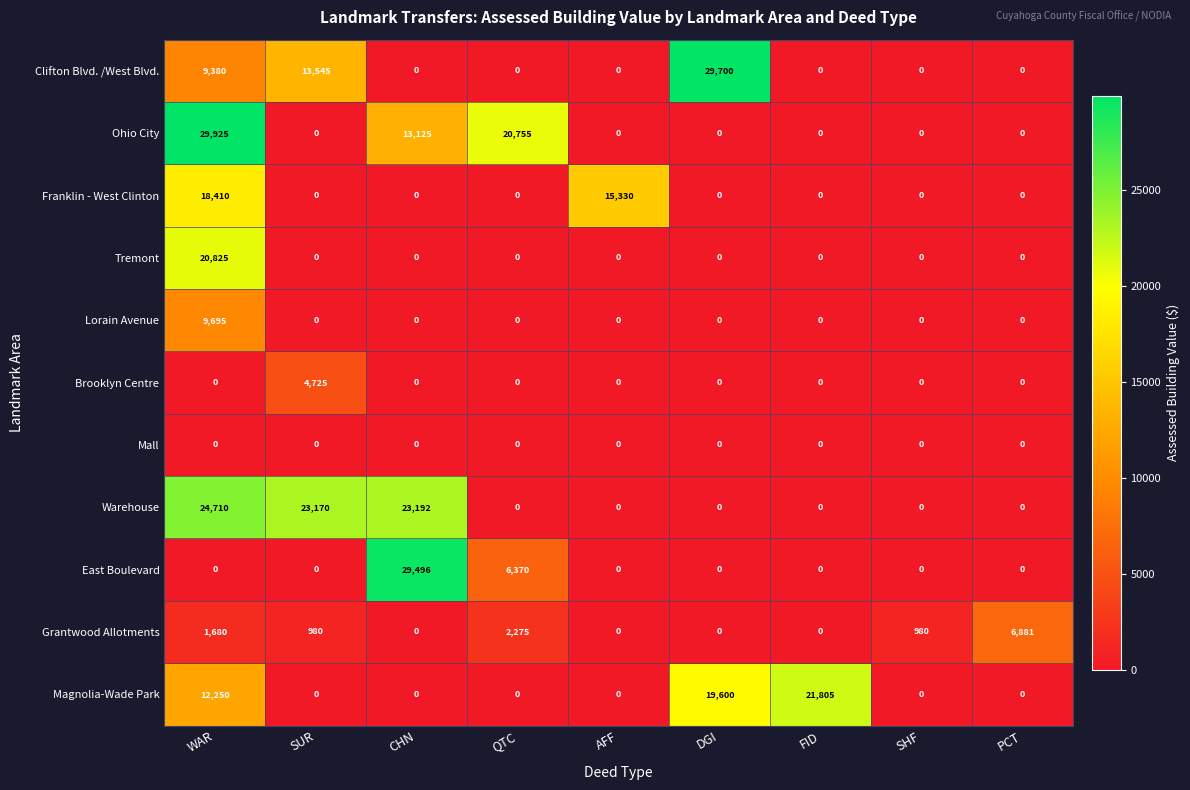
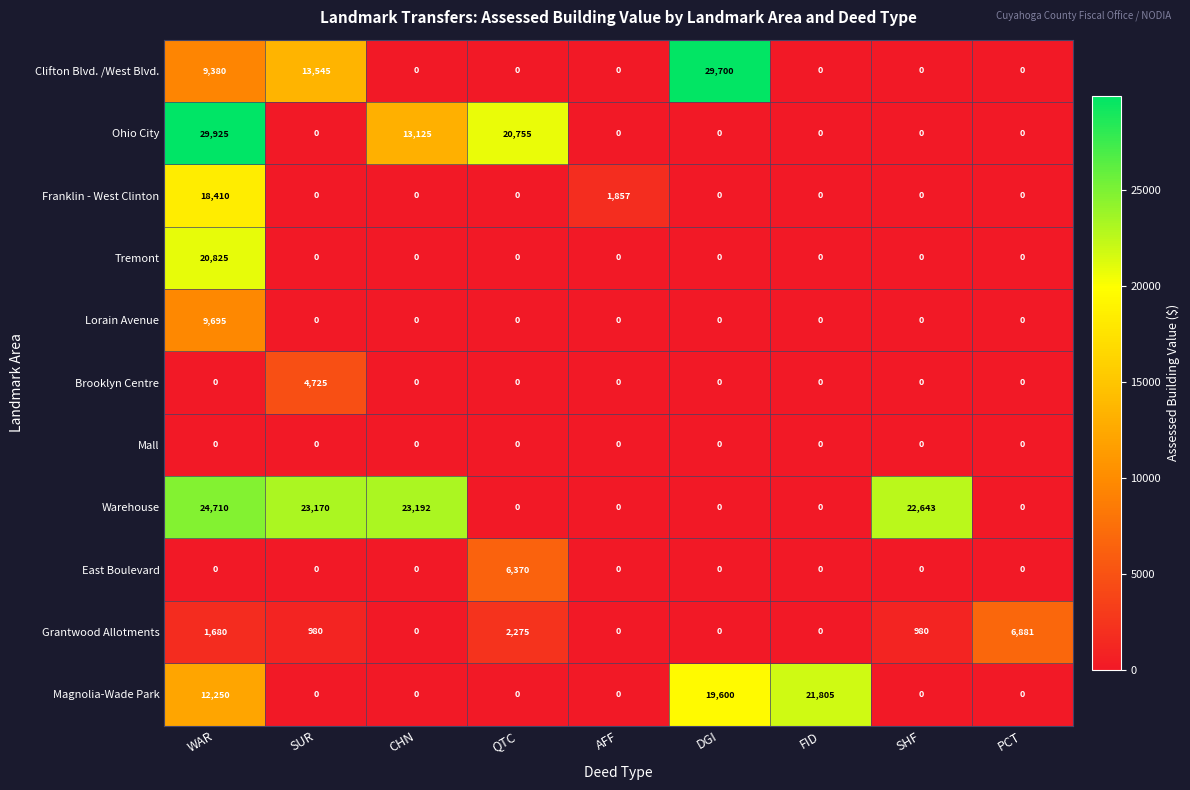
Franklin - West Clinton, AFF: 15,330 -> 1,857
Warehouse, SHF: 0 -> 22,643
East Boulevard, CHN: 29,496 -> 0
